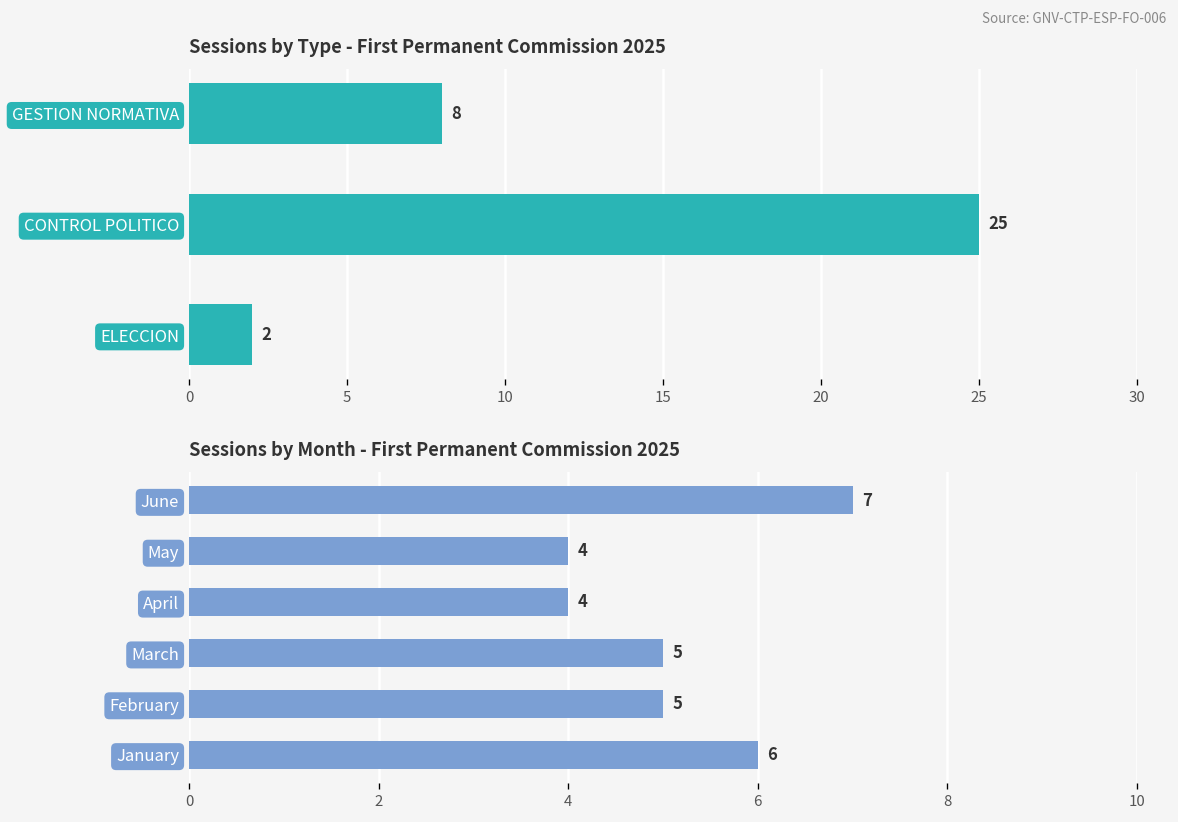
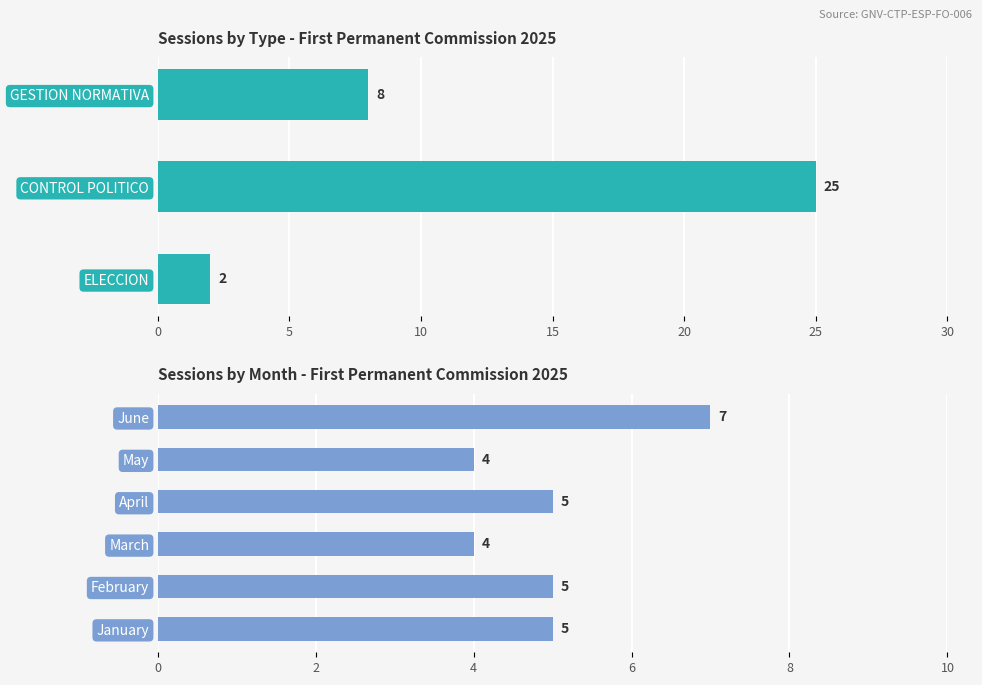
Sessions by Month - First Permanent Commission 2025, April: 4 -> 5
Sessions by Month - First Permanent Commission 2025, March: 5 -> 4
Sessions by Month - First Permanent Commission 2025, January: 6 -> 5
